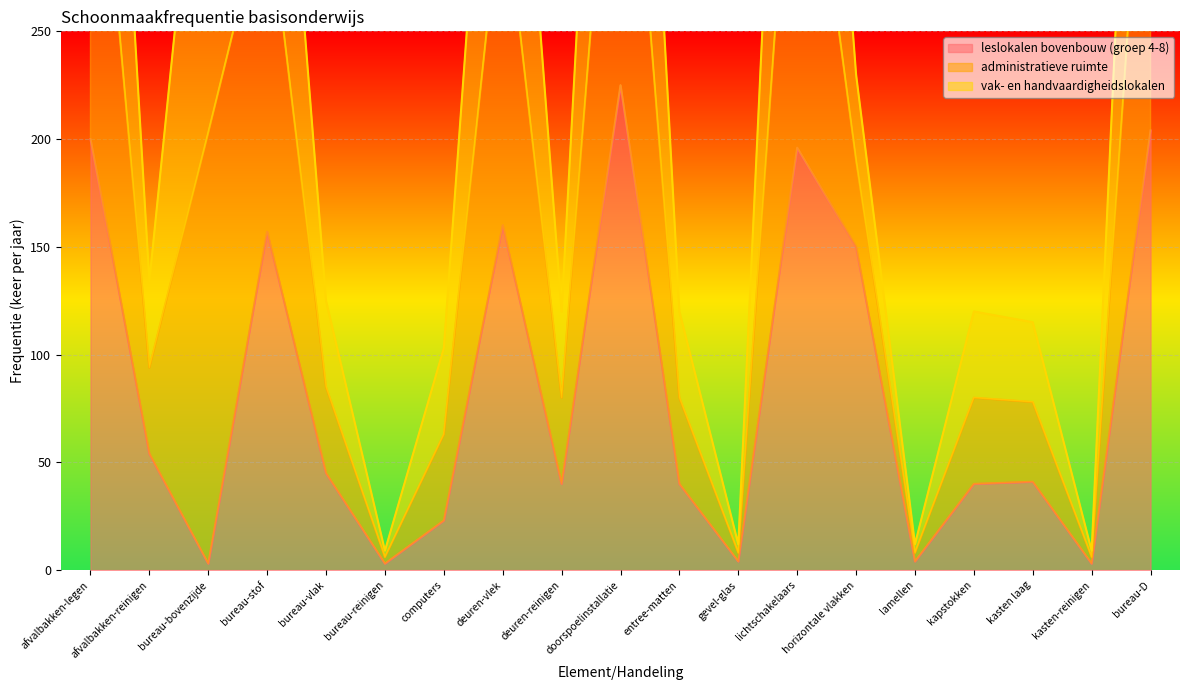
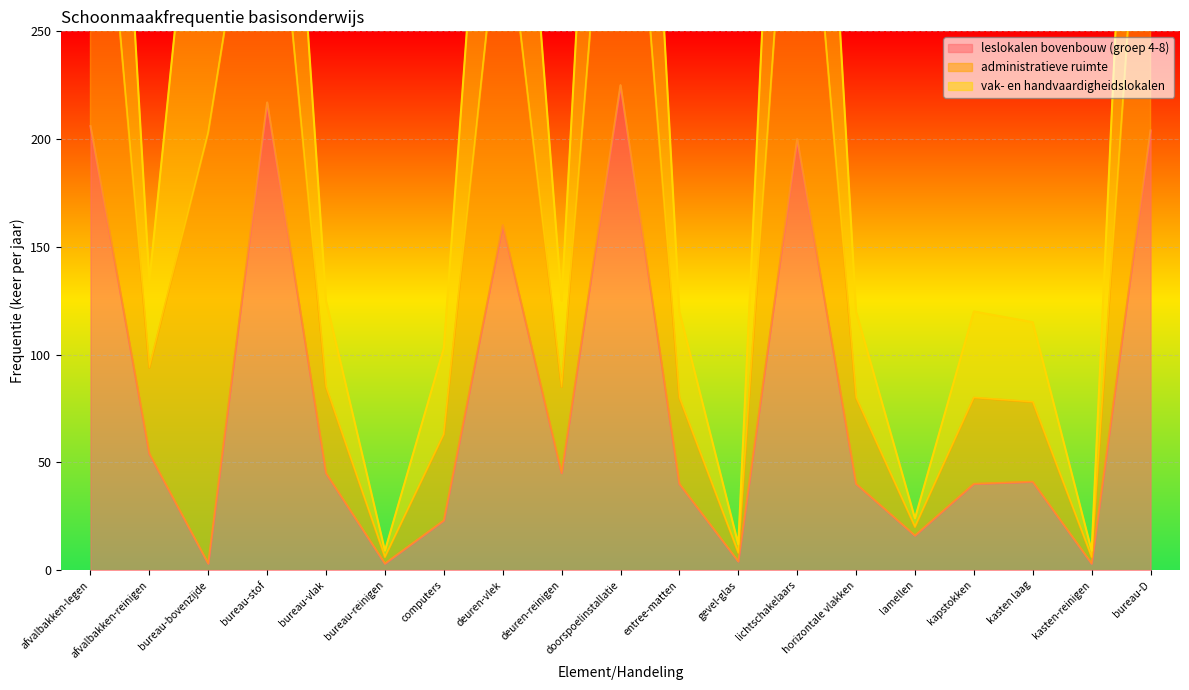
leslokalen bovenbouw (groep 4-8), afvalbakken-legen: 200 -> 206
leslokalen bovenbouw (groep 4-8), bureau-stof: 157 -> 217
leslokalen bovenbouw (groep 4-8), deuren-reinigen: 40 -> 45
leslokalen bovenbouw (groep 4-8), lichtschakelaars: 196 -> 200
leslokalen bovenbouw (groep 4-8), horizontale vlakken: 150 -> 40
leslokalen bovenbouw (groep 4-8), lamellen: 4 -> 16
